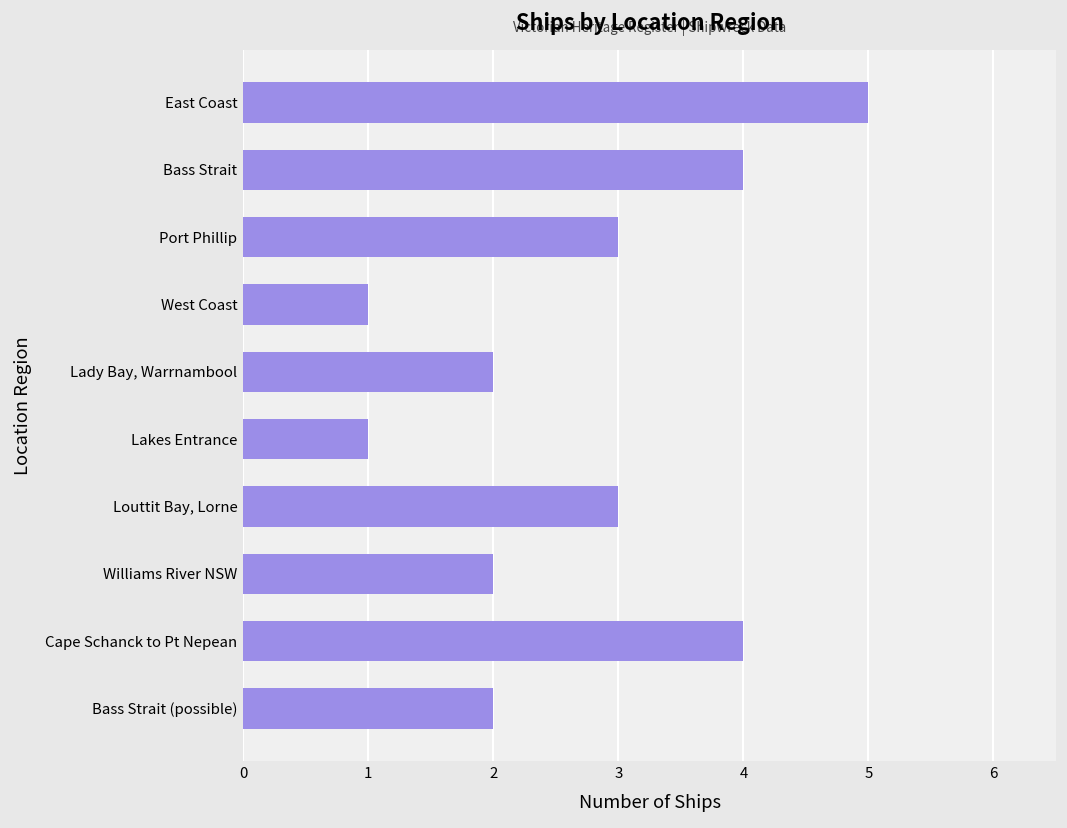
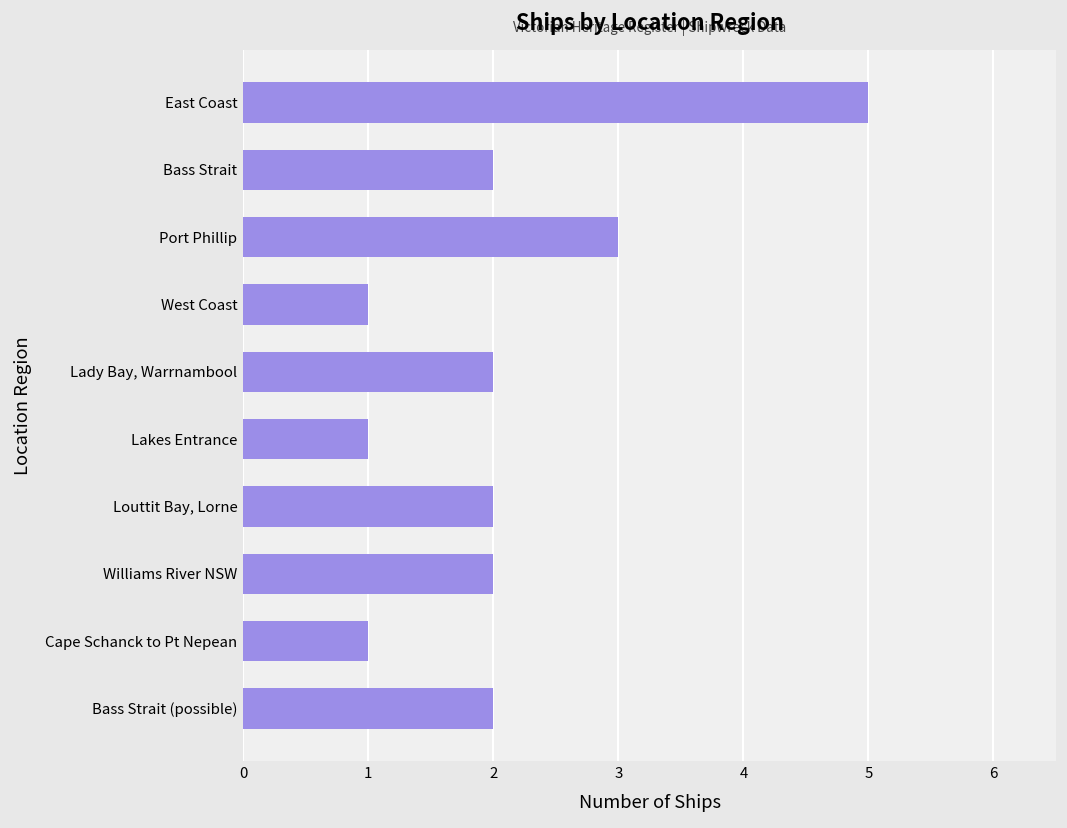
Bass Strait: 4 -> 2
Louttit Bay, Lorne: 3 -> 2
Cape Schanck to Pt Nepean: 4 -> 1
